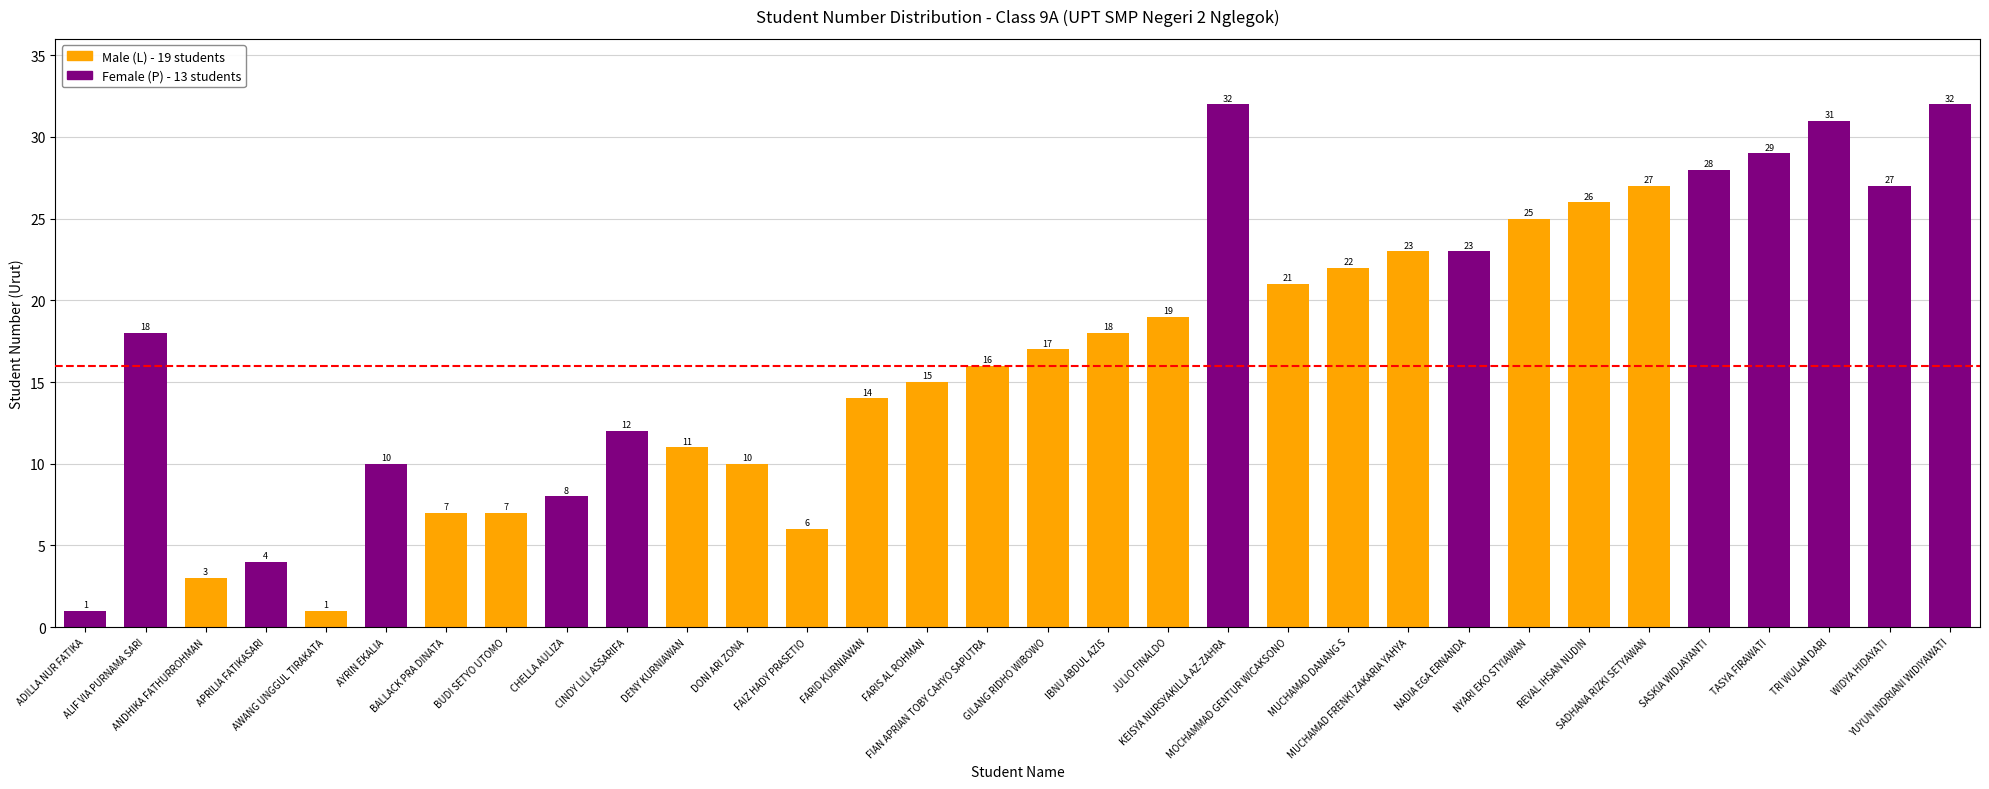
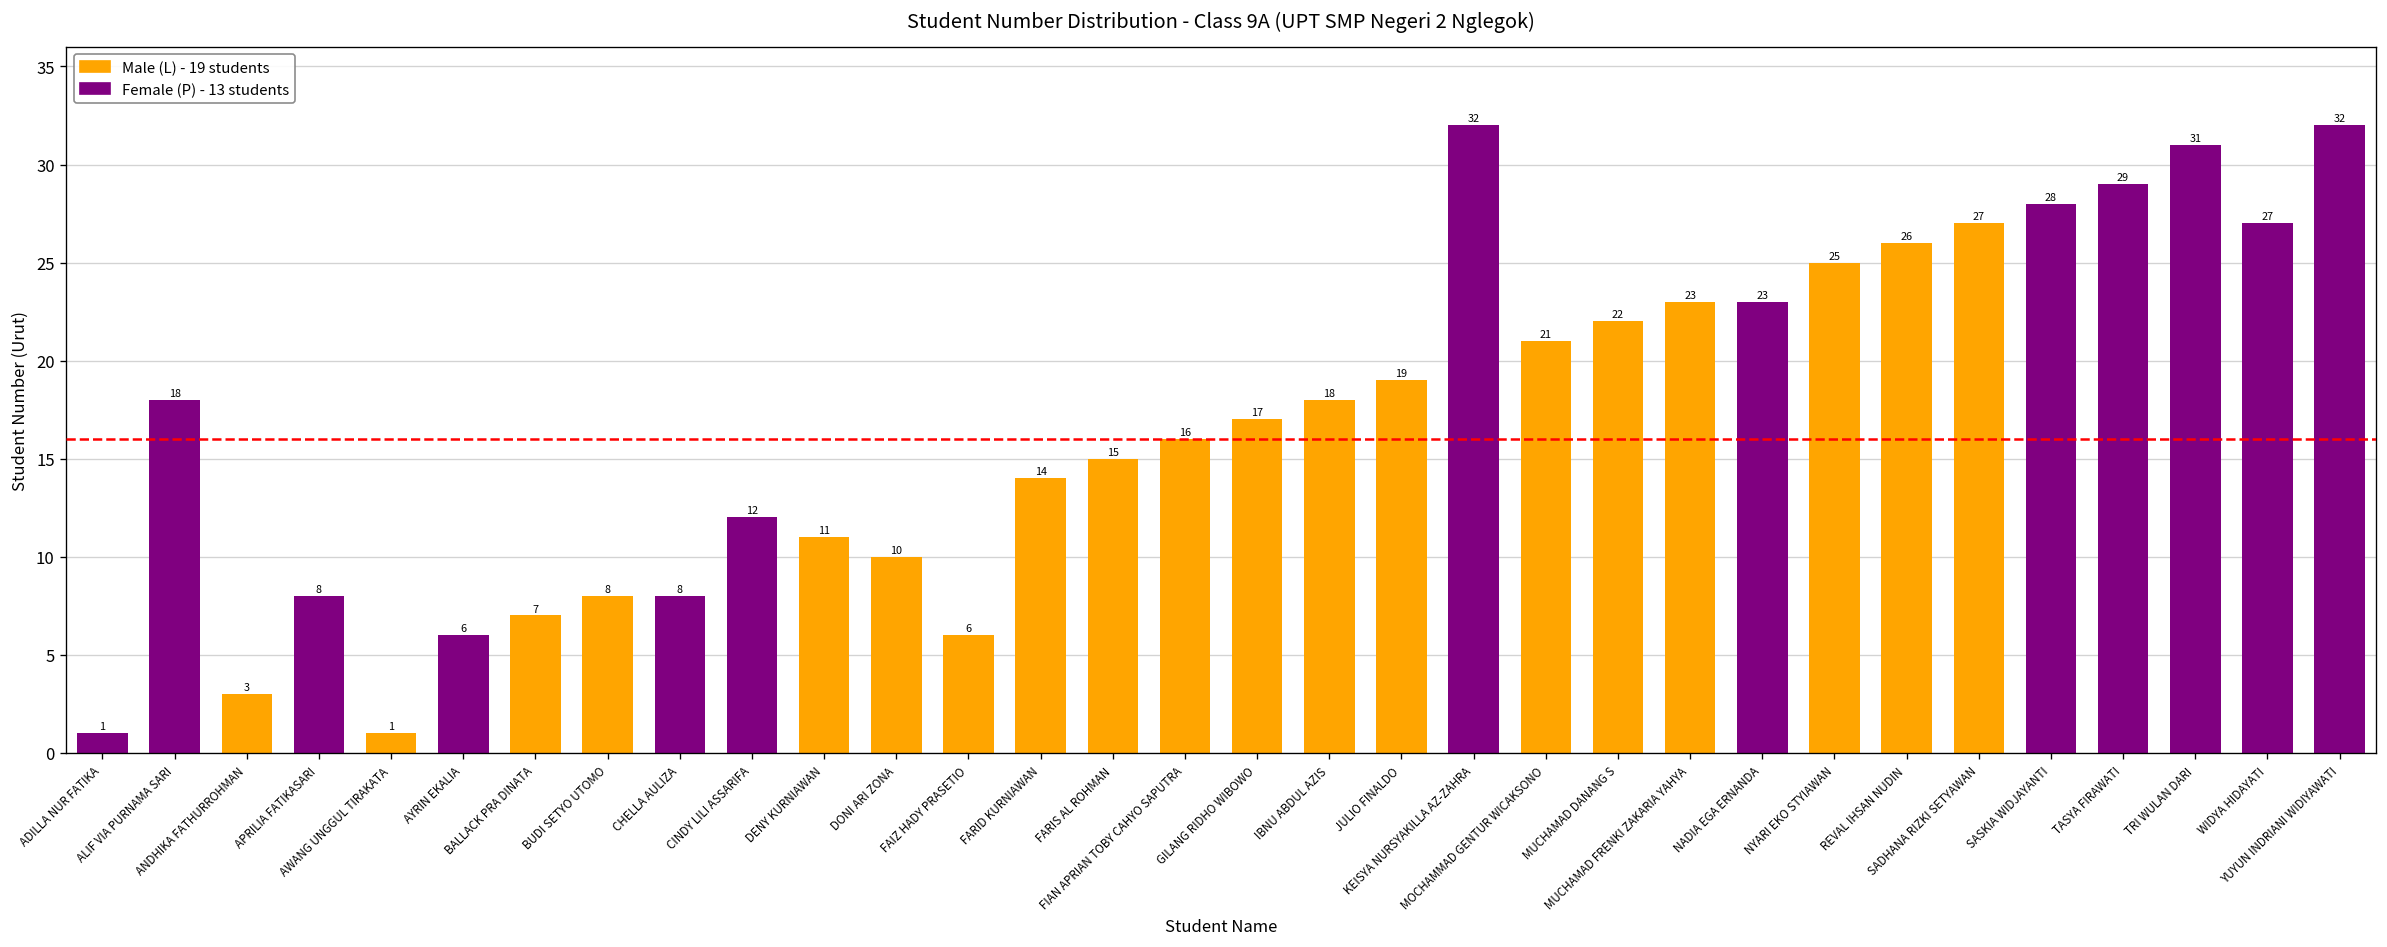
APRILIA FATIKASARI: 4 -> 8
AYRIN EKALIA: 10 -> 6
BUDI SETYO UTOMO: 7 -> 8
